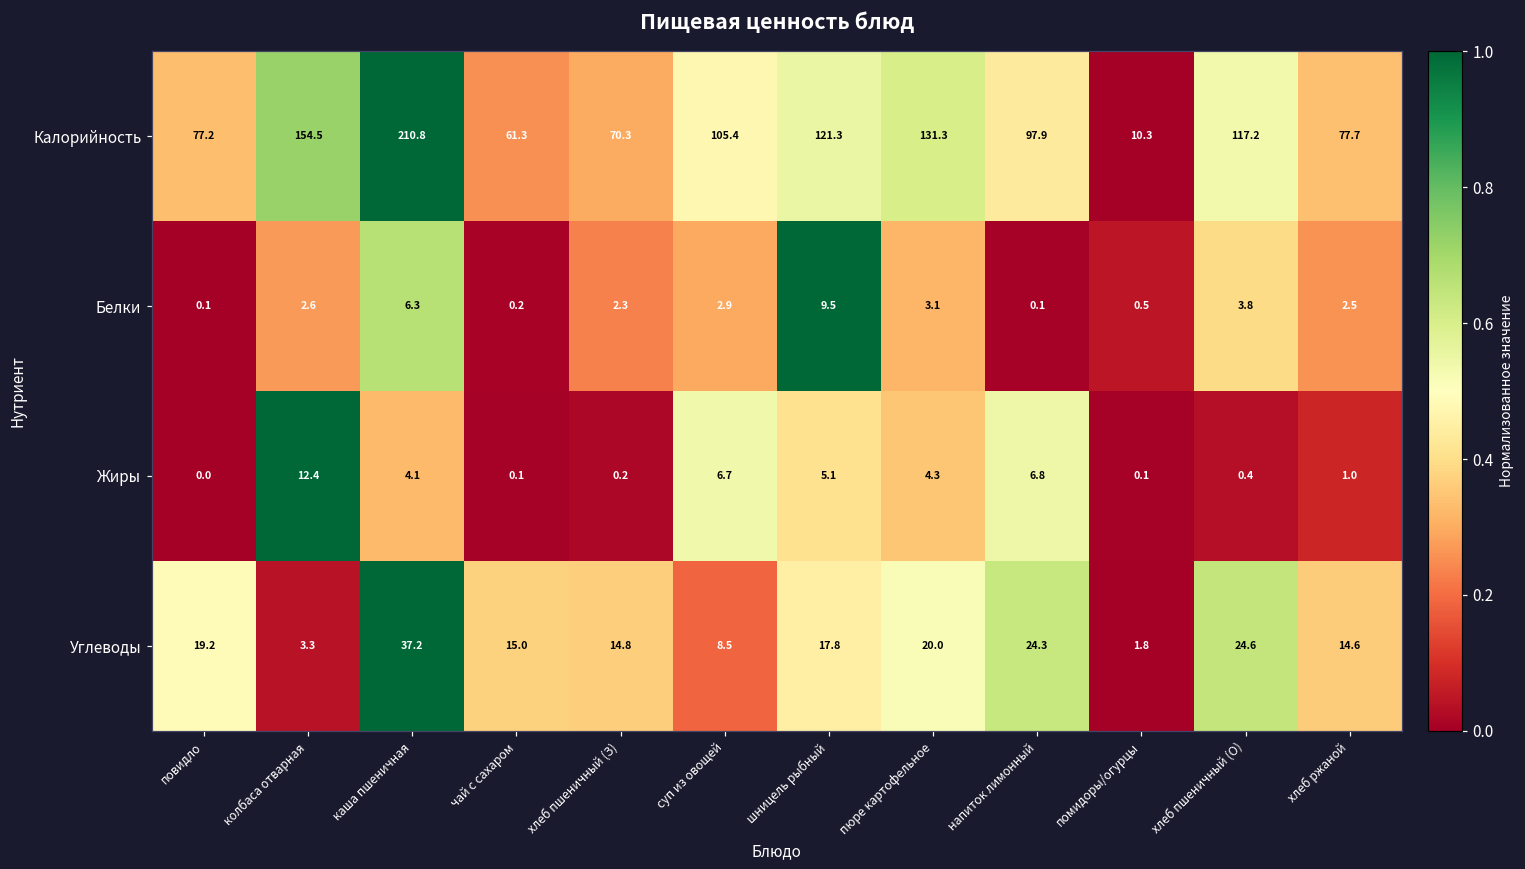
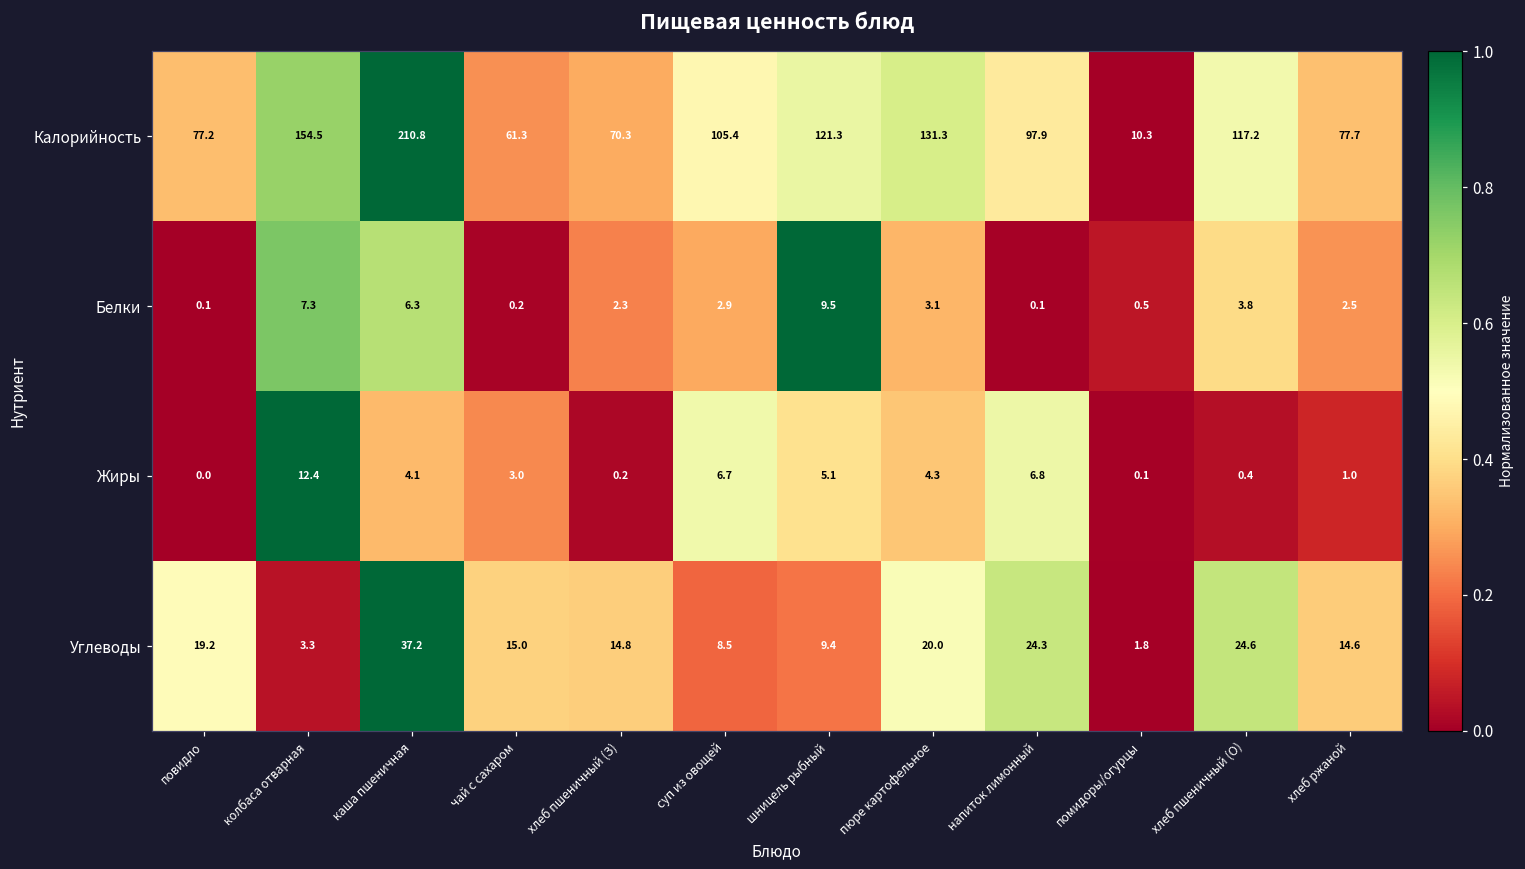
Белки, колбаса отварная: 2.6 -> 7.3
Жиры, чай с сахаром: 0.1 -> 3.0
Углеводы, шницель рыбный: 17.8 -> 9.4
